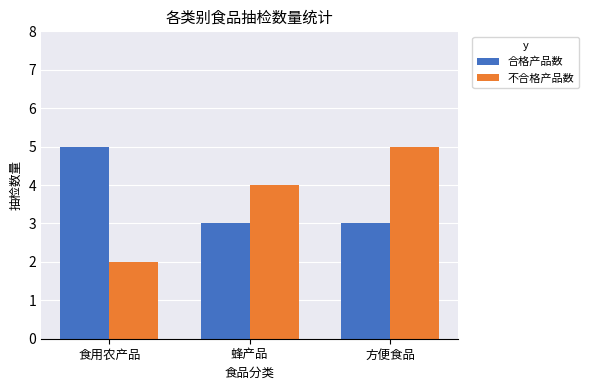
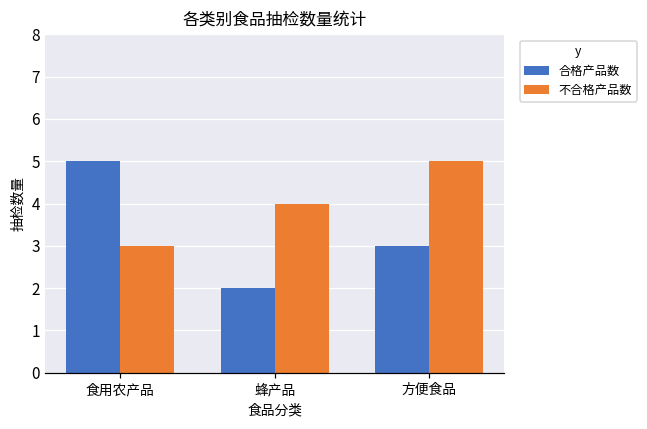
不合格产品数, 食用农产品: 2 -> 3
合格产品数, 蜂产品: 3 -> 2
